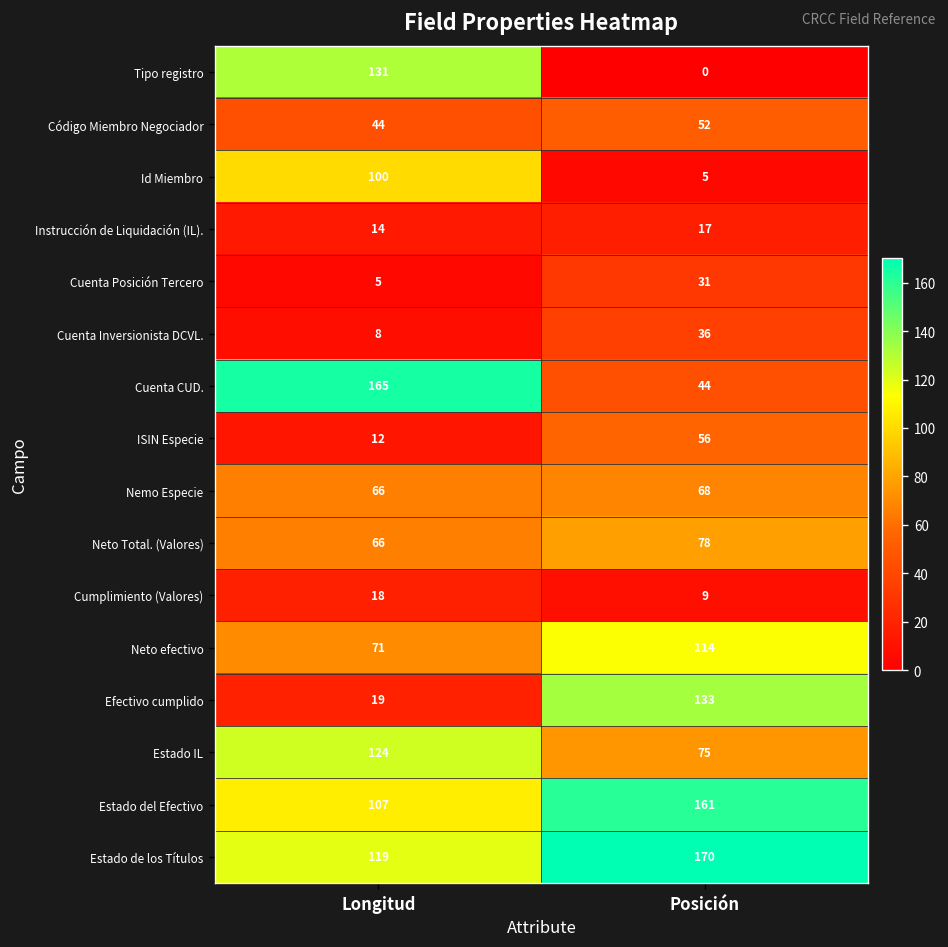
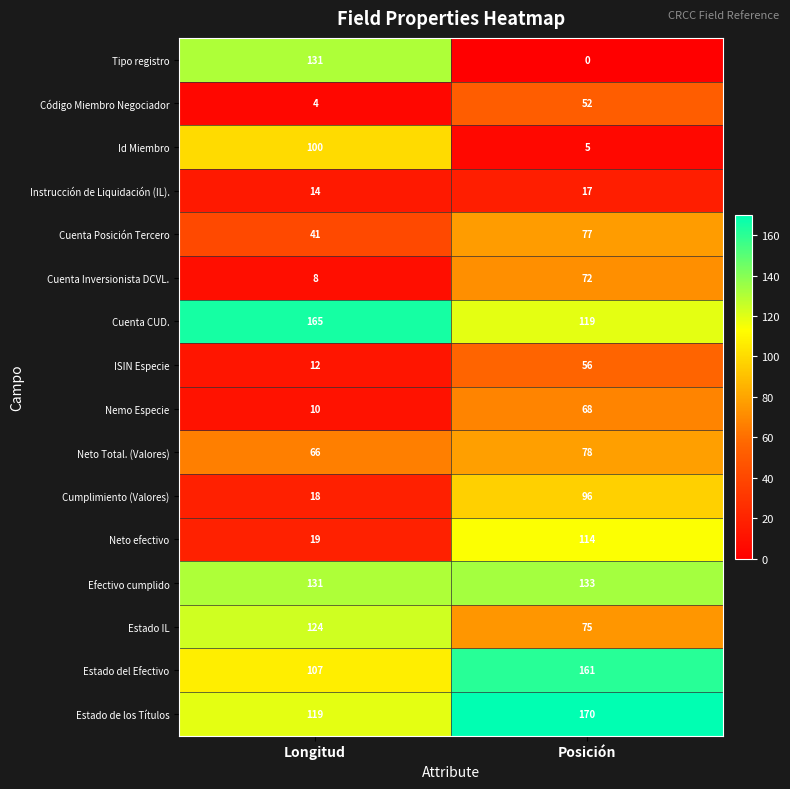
Código Miembro Negociador, Longitud: 44 -> 4
Cuenta Posición Tercero, Longitud: 5 -> 41
Cuenta Posición Tercero, Posición: 31 -> 77
Cuenta Inversionista DCVL., Posición: 36 -> 72
Cuenta CUD., Posición: 44 -> 119
Nemo Especie, Longitud: 66 -> 10
Cumplimiento (Valores), Posición: 9 -> 96
Neto efectivo, Longitud: 71 -> 19
Efectivo cumplido, Longitud: 19 -> 131
